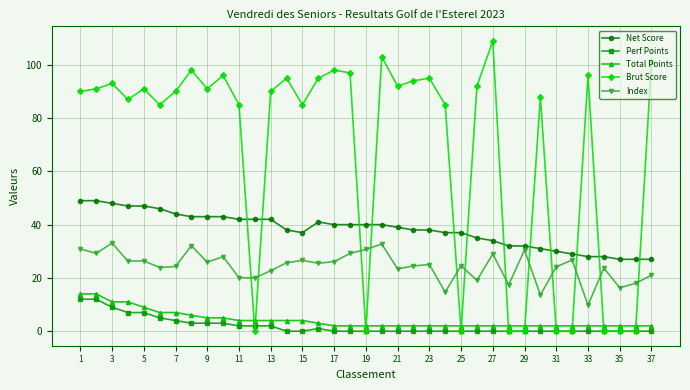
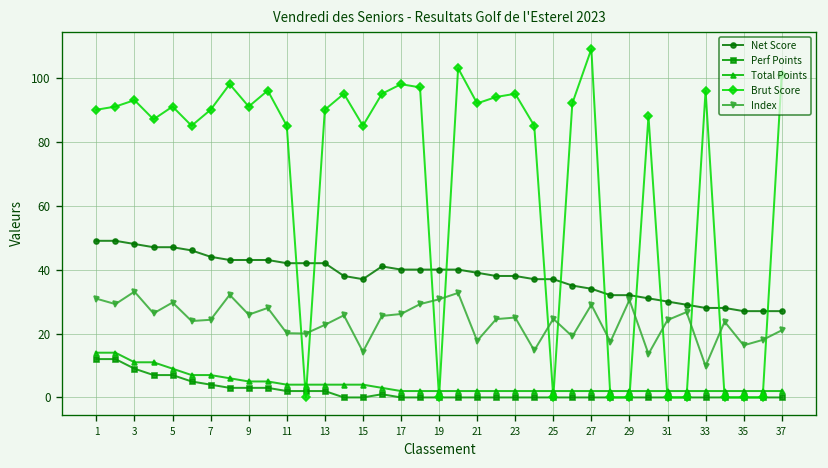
Index, 5: 26 -> 30
Index, 15: 27 -> 14
Index, 21: 23 -> 18
